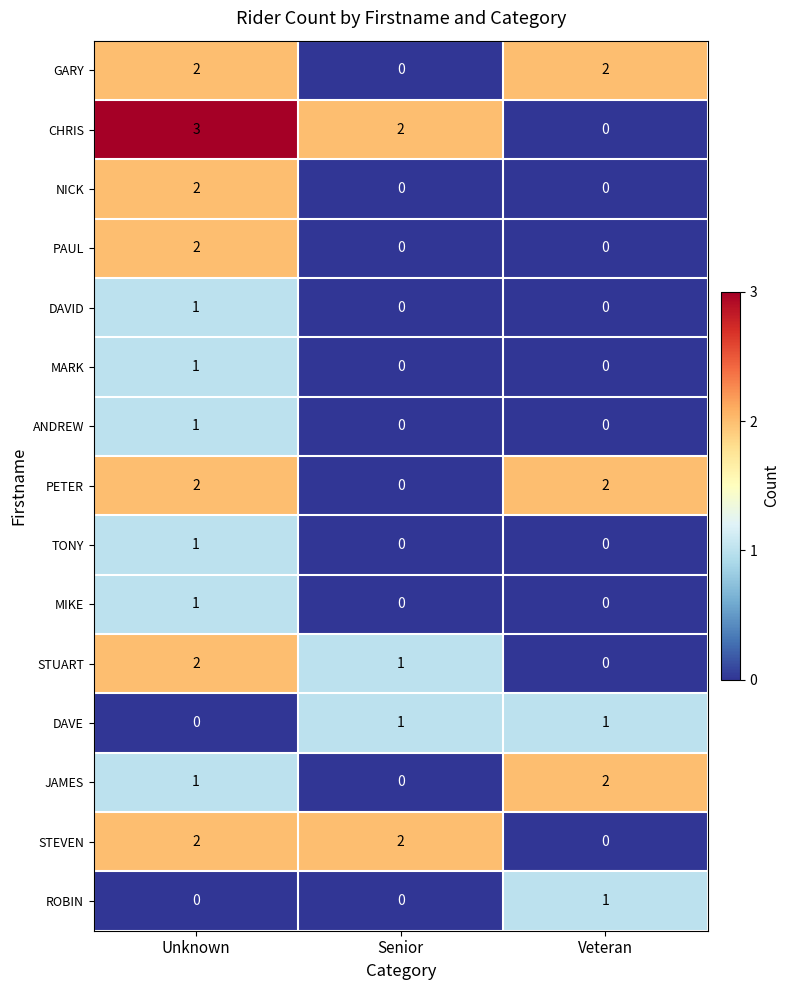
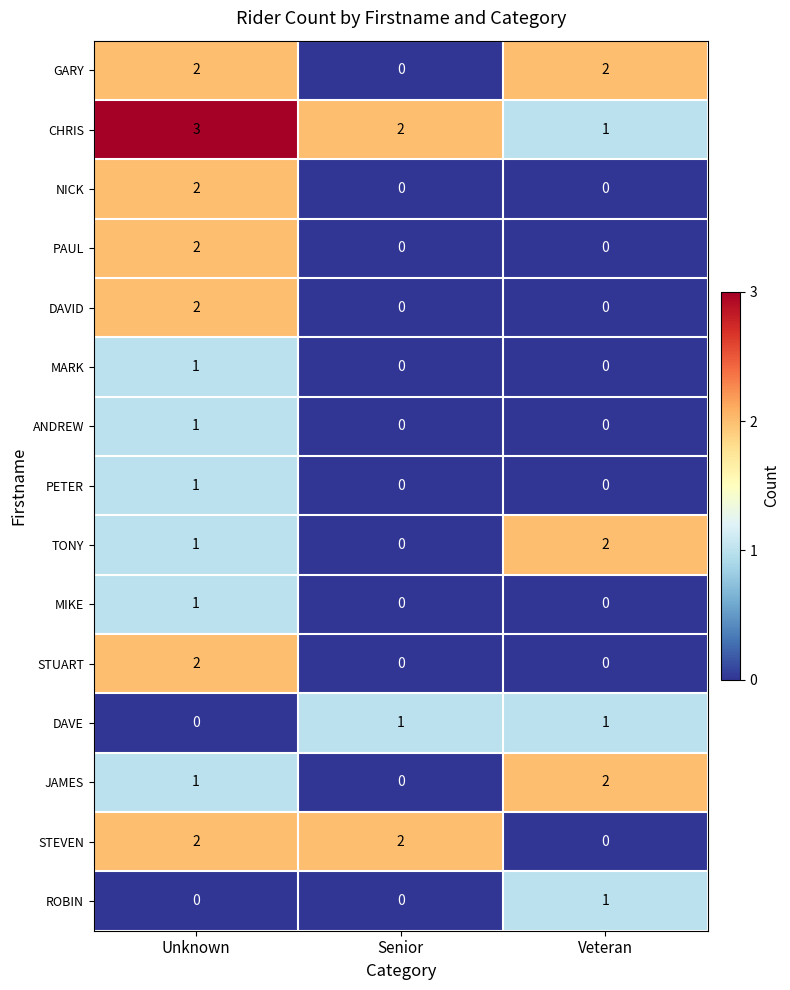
CHRIS, Veteran: 0 -> 1
DAVID, Unknown: 1 -> 2
PETER, Unknown: 2 -> 1
PETER, Veteran: 2 -> 0
TONY, Veteran: 0 -> 2
STUART, Senior: 1 -> 0
